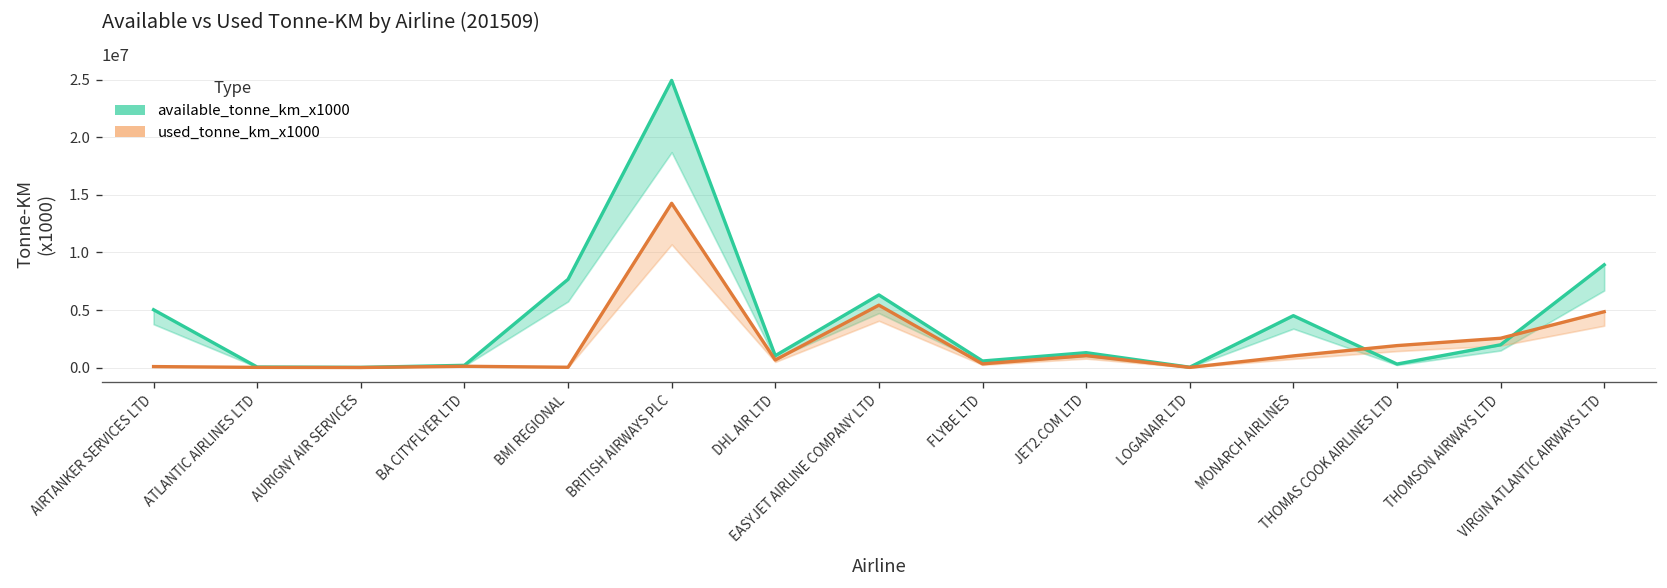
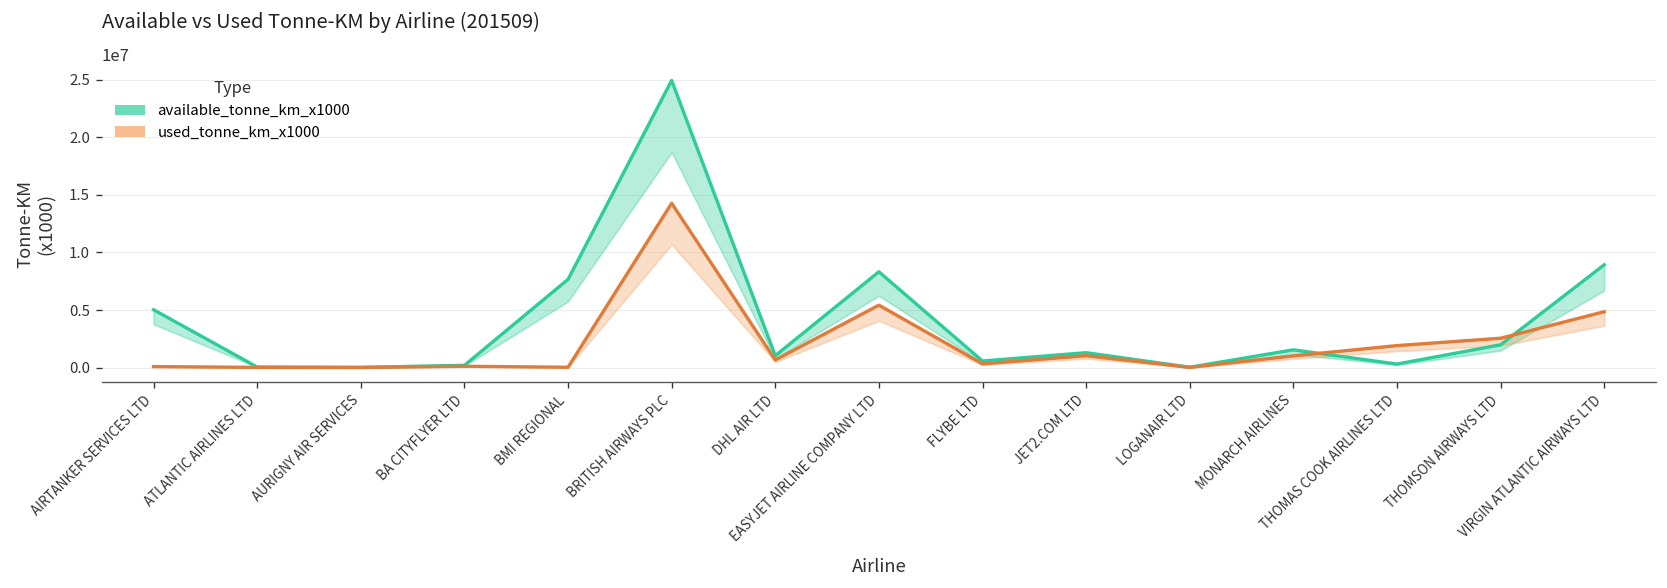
available_tonne_km_x1000, EASYJET AIRLINE COMPANY LTD: 6000000 -> 8000000
available_tonne_km_x1000, MONARCH AIRLINES: 5000000 -> 2000000
